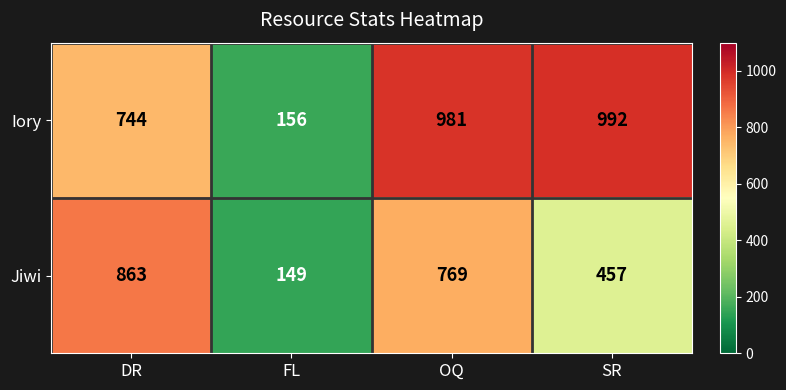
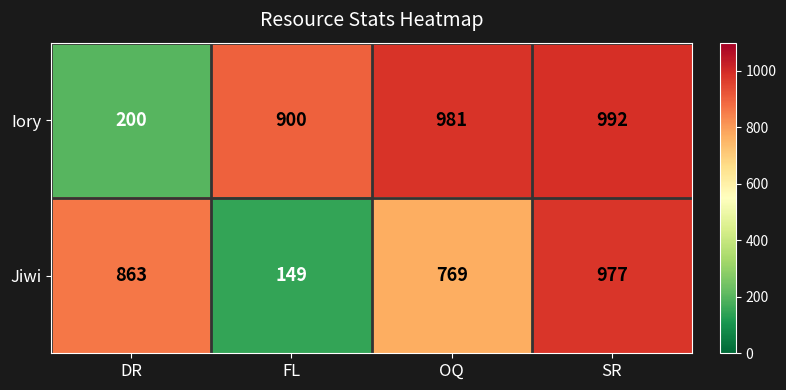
Iory, DR: 744 -> 200
Iory, FL: 156 -> 900
Jiwi, SR: 457 -> 977
